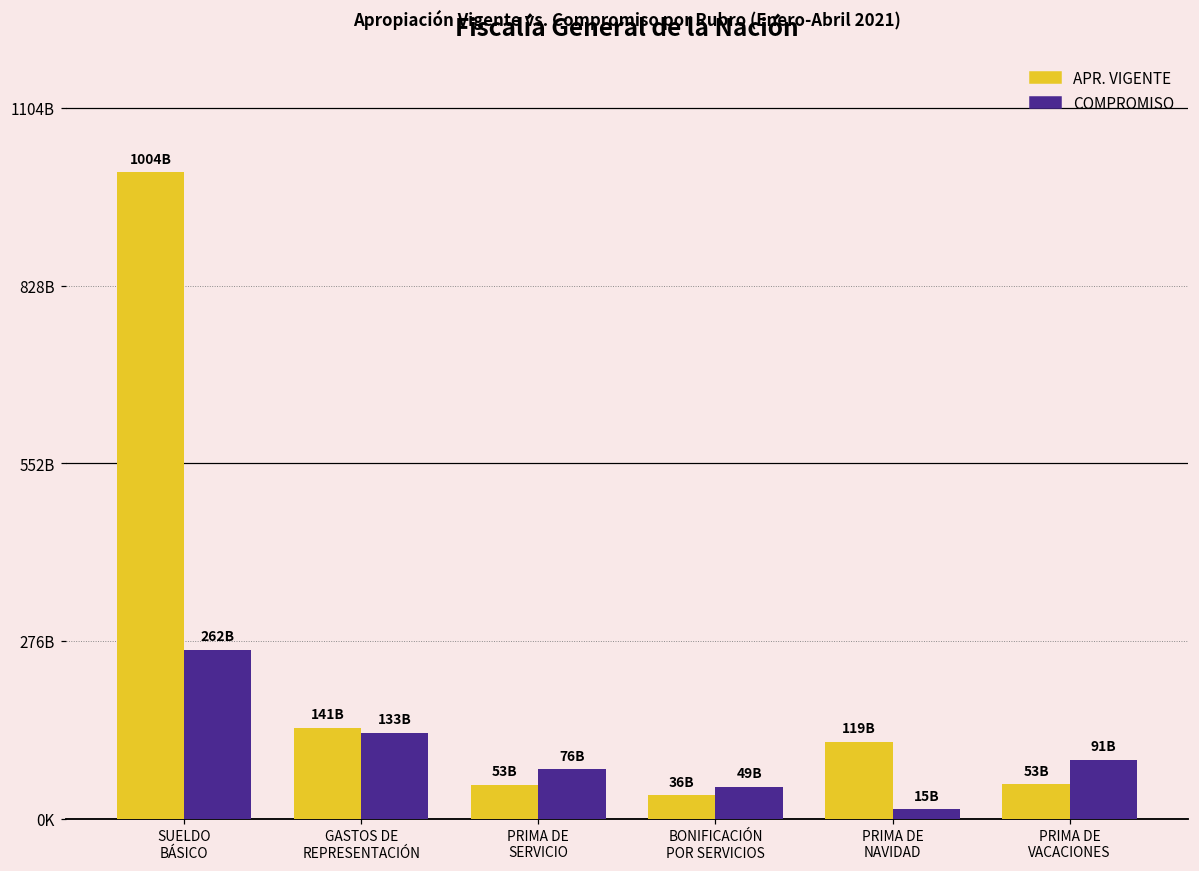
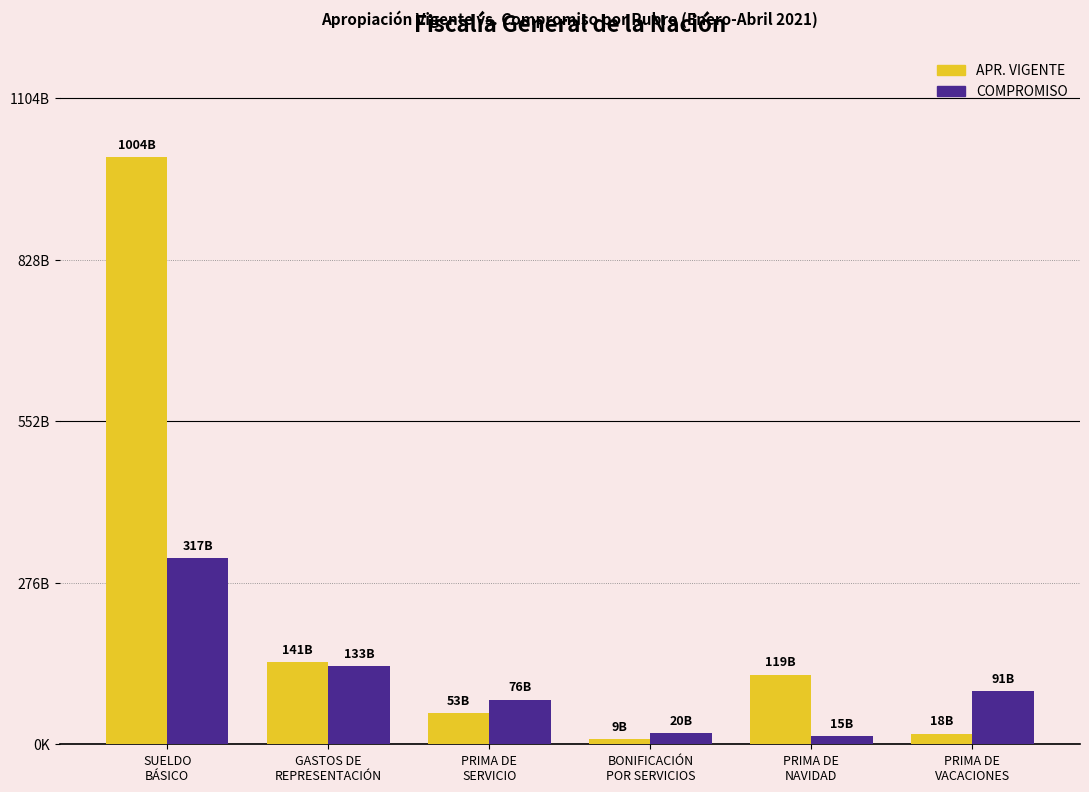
COMPROMISO, SUELDO BÁSICO: 262B -> 317B
APR. VIGENTE, BONIFICACIÓN POR SERVICIOS: 36B -> 9B
COMPROMISO, BONIFICACIÓN POR SERVICIOS: 49B -> 20B
APR. VIGENTE, PRIMA DE VACACIONES: 53B -> 18B
